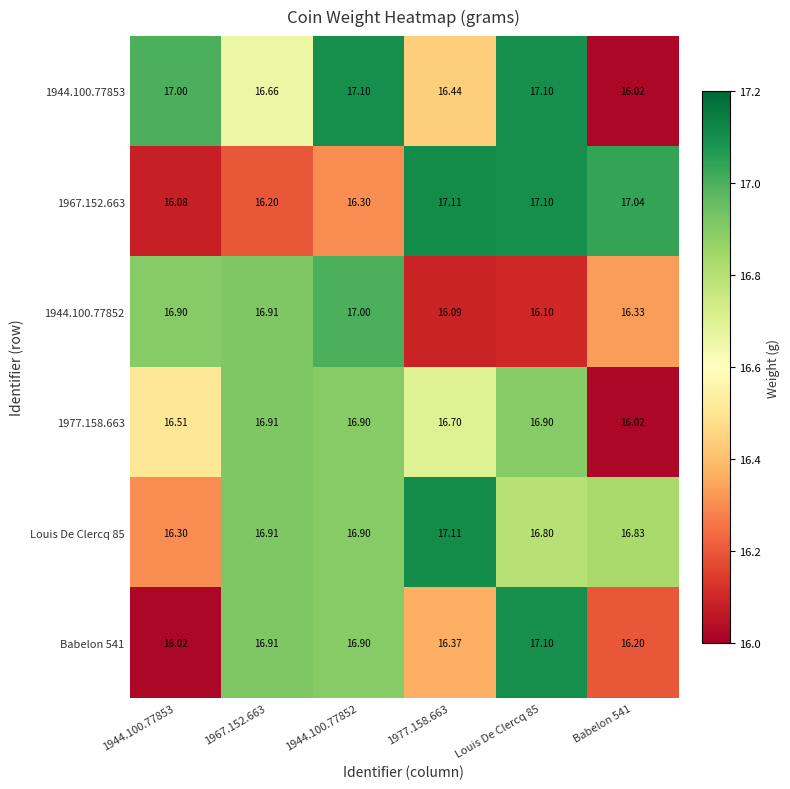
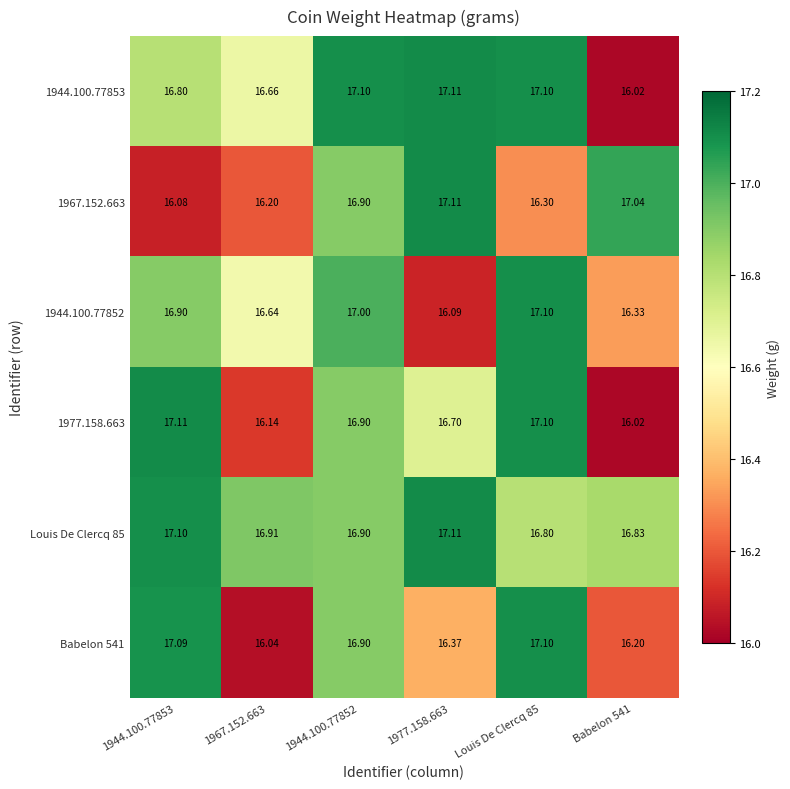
1944.100.77853, 1944.100.77853: 17.00 -> 16.80
1944.100.77853, 1977.158.663: 16.44 -> 17.11
1967.152.663, 1944.100.77852: 16.30 -> 16.90
1967.152.663, Louis De Clercq 85: 17.10 -> 16.30
1944.100.77852, 1967.152.663: 16.91 -> 16.64
1944.100.77852, Louis De Clercq 85: 16.10 -> 17.10
1977.158.663, 1944.100.77853: 16.51 -> 17.11
1977.158.663, 1967.152.663: 16.91 -> 16.14
1977.158.663, Louis De Clercq 85: 16.90 -> 17.10
Louis De Clercq 85, 1944.100.77853: 16.30 -> 17.10
Babelon 541, 1944.100.77853: 16.02 -> 17.09
Babelon 541, 1967.152.663: 16.91 -> 16.04
